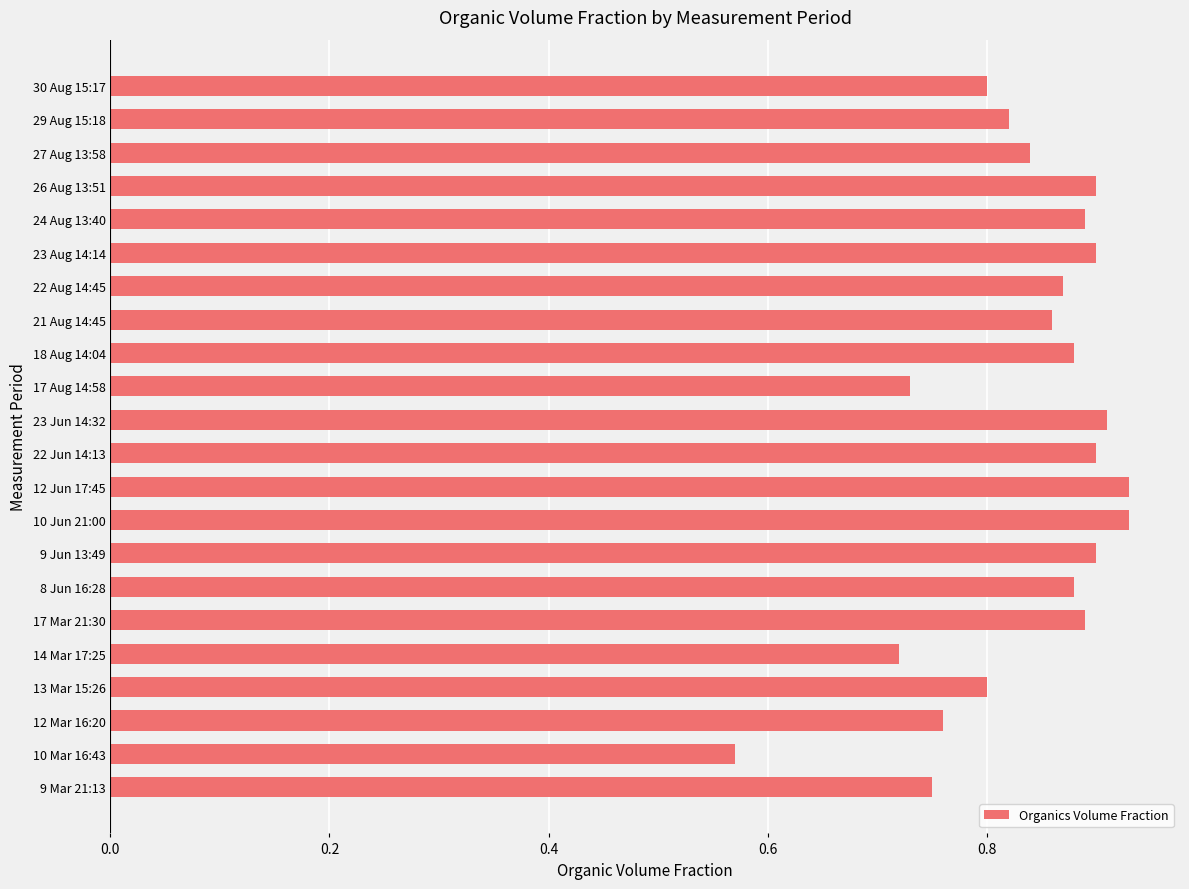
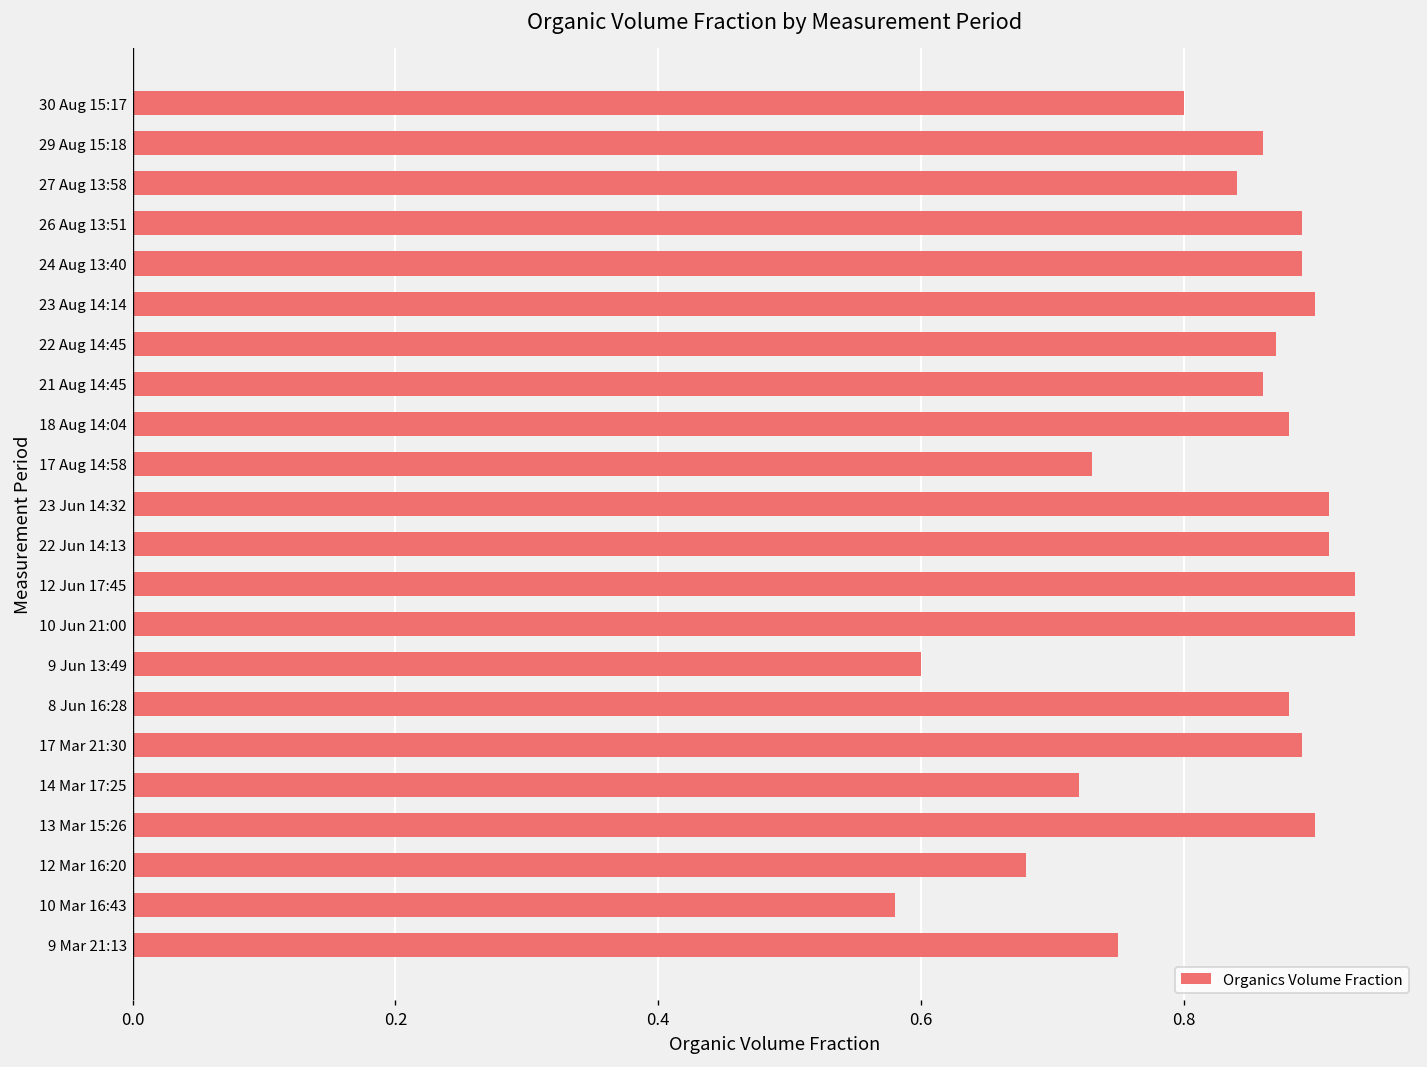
29 Aug 15:18: 0.82 -> 0.86
26 Aug 13:51: 0.90 -> 0.89
22 Jun 14:13: 0.90 -> 0.91
9 Jun 13:49: 0.9 -> 0.6
13 Mar 15:26: 0.8 -> 0.9
12 Mar 16:20: 0.76 -> 0.68
10 Mar 16:43: 0.57 -> 0.58
